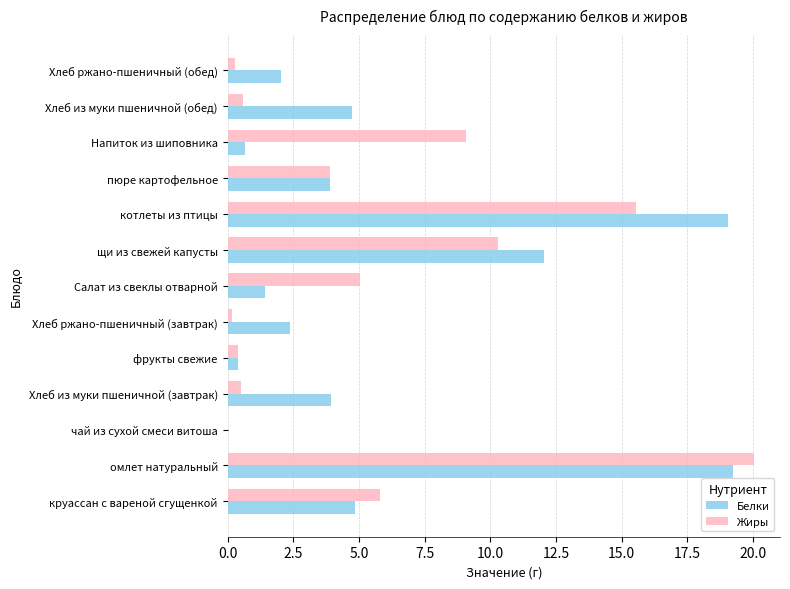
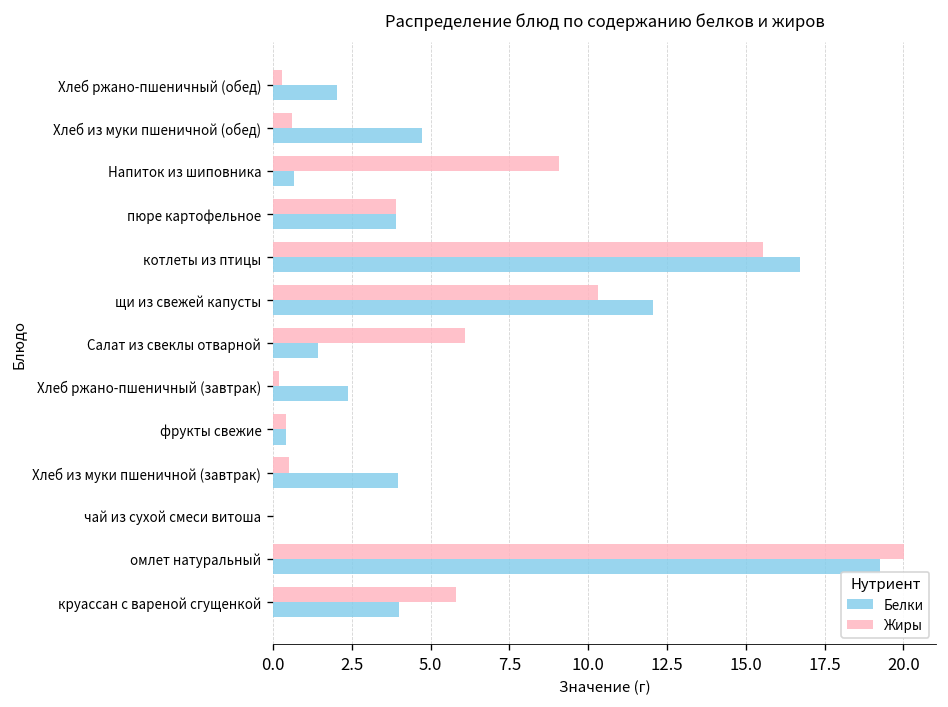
Белки, котлеты из птицы: 19.1 -> 16.7
Жиры, Салат из свеклы отварной: 5.1 -> 6.1
Белки, круассан с вареной сгущенкой: 4.9 -> 4.0
